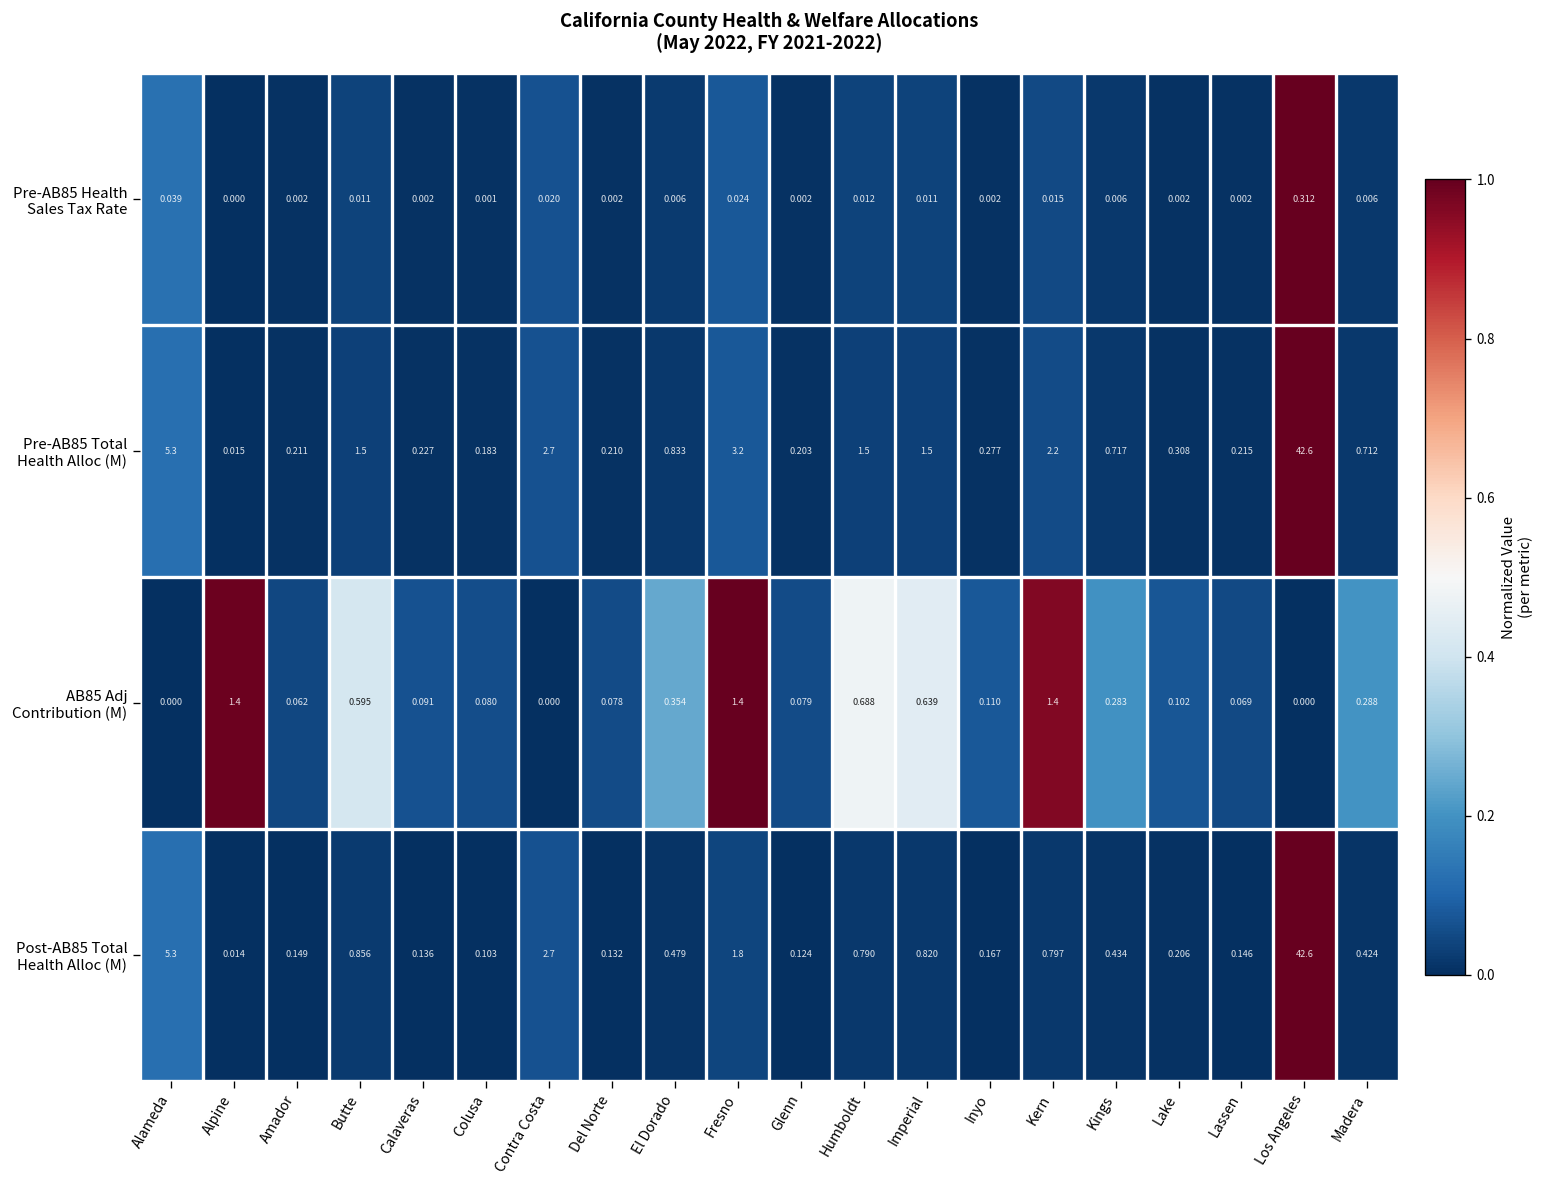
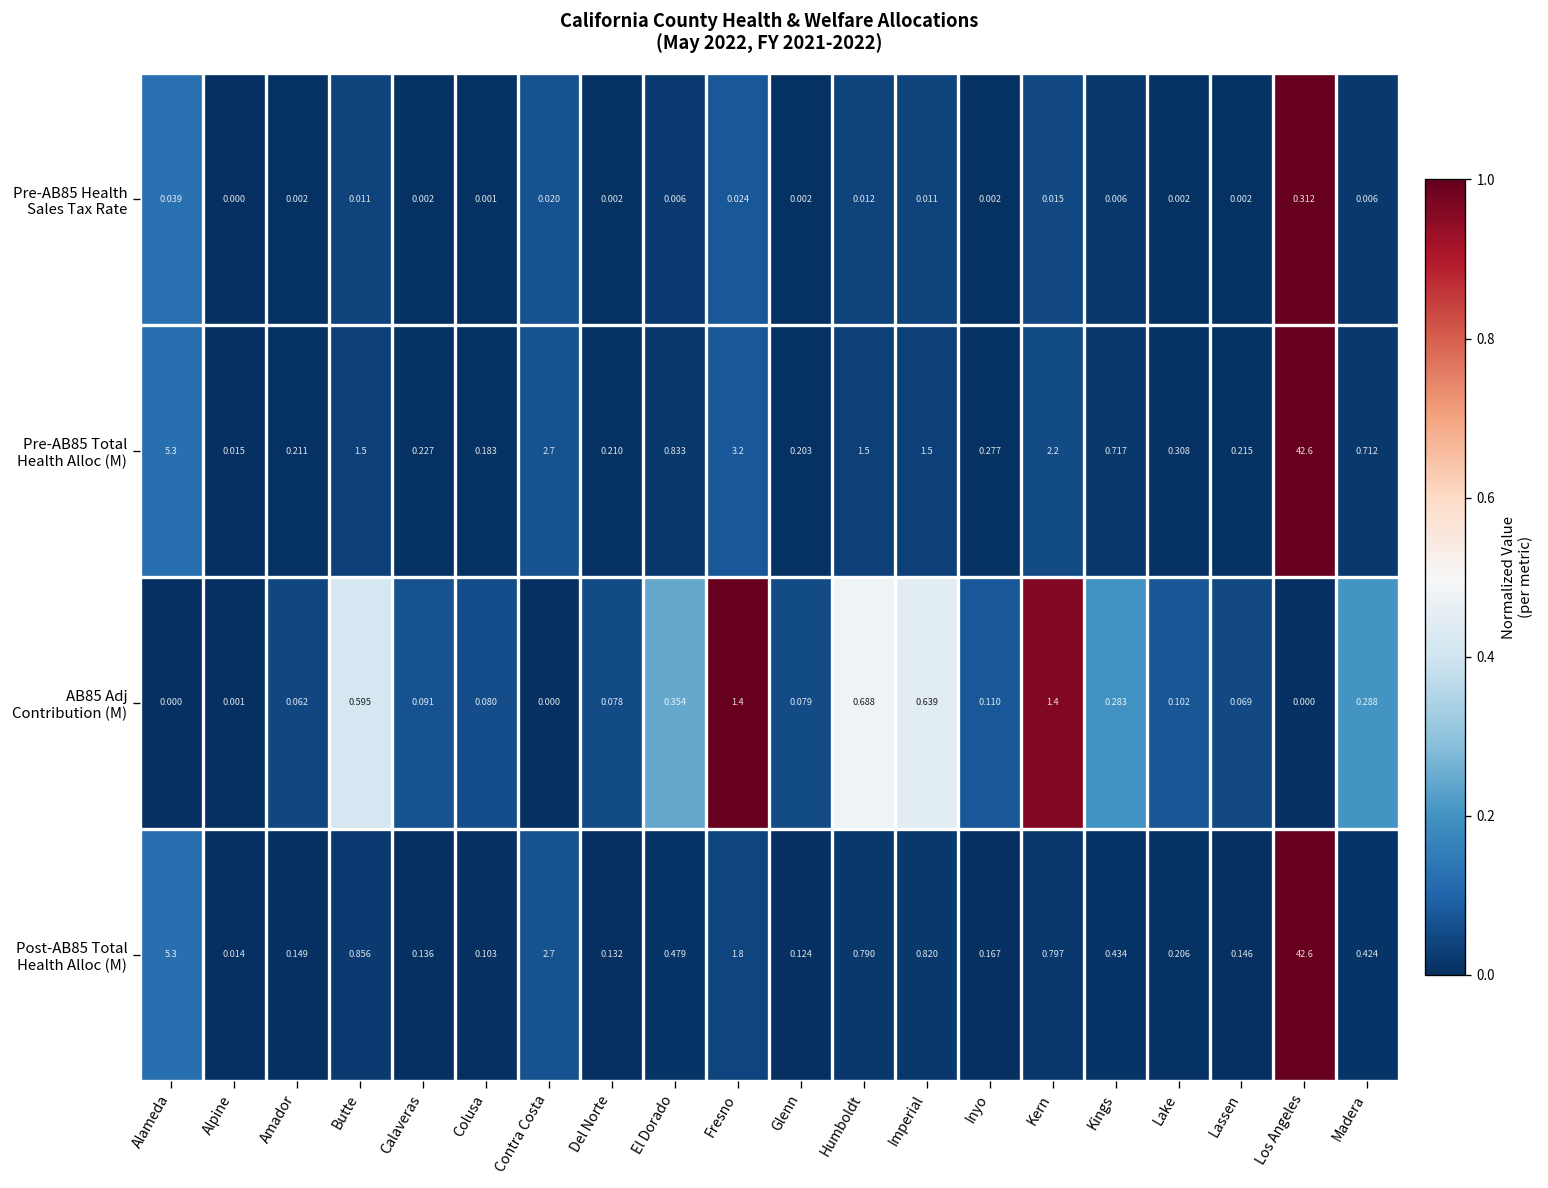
AB85 Adj Contribution (M), Alpine: 1.4 -> 0.001
